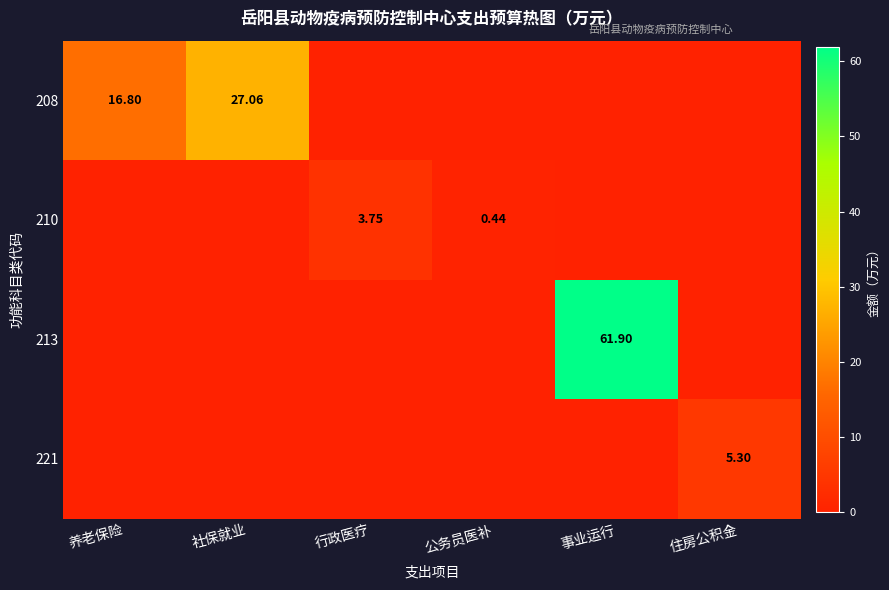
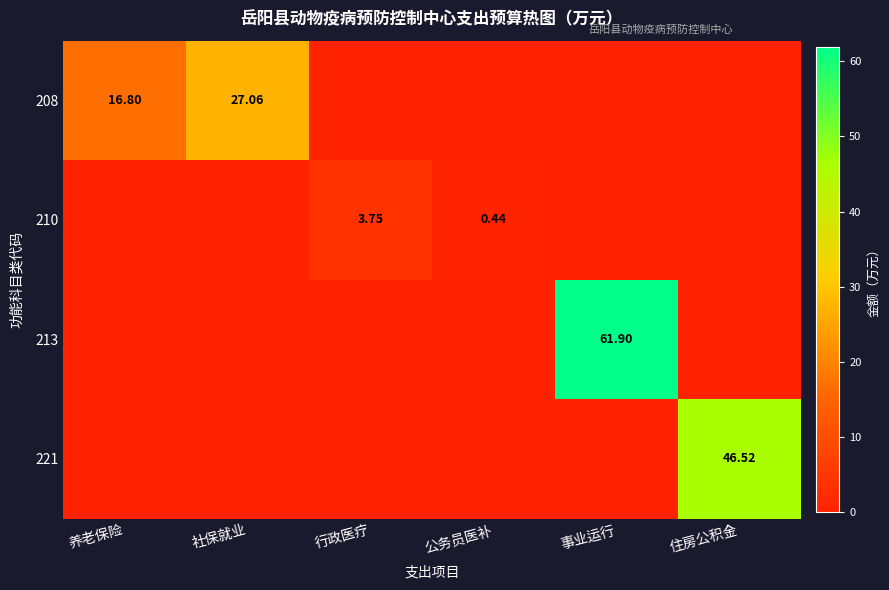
221, 住房公积金: 5.30 -> 46.52
